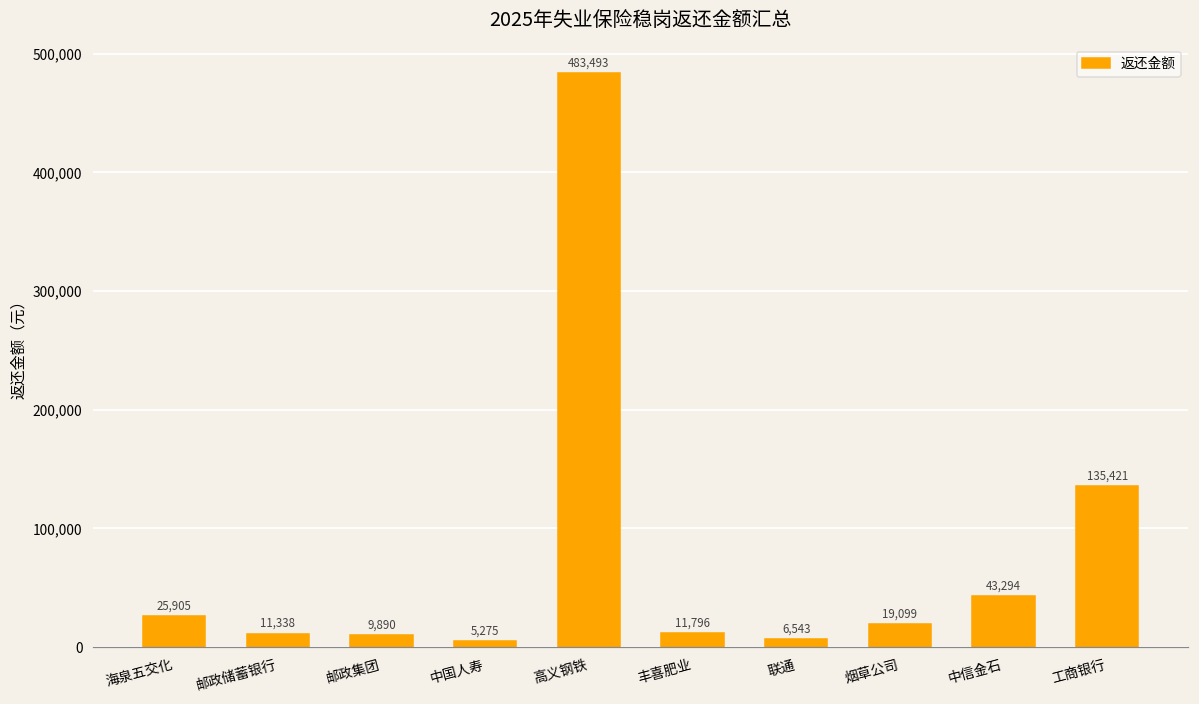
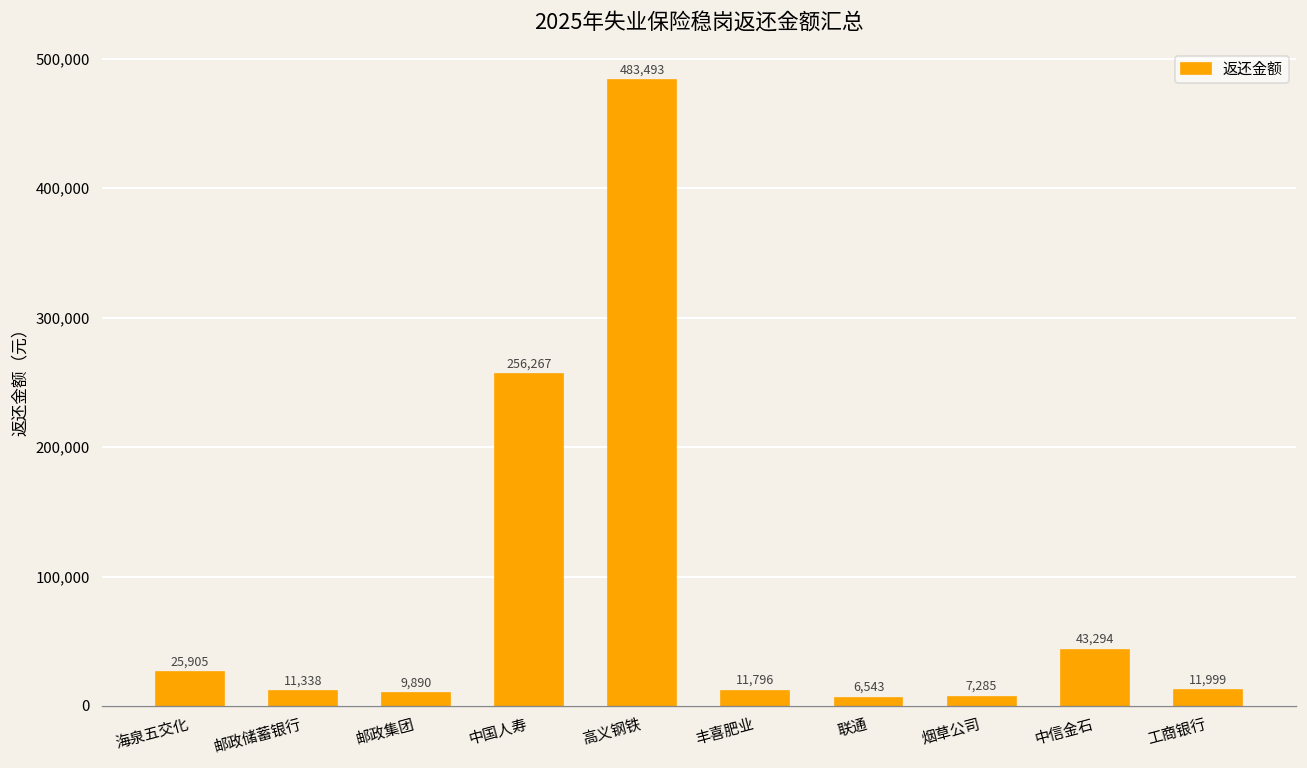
中国人寿: 5,275 -> 256,267
烟草公司: 19,099 -> 7,285
工商银行: 135,421 -> 11,999
